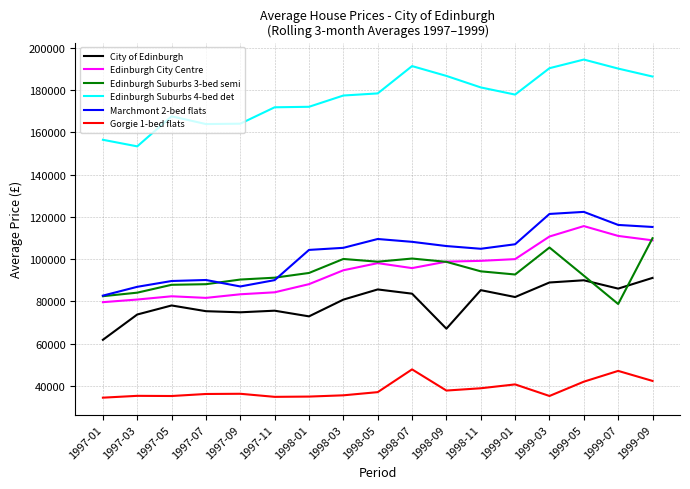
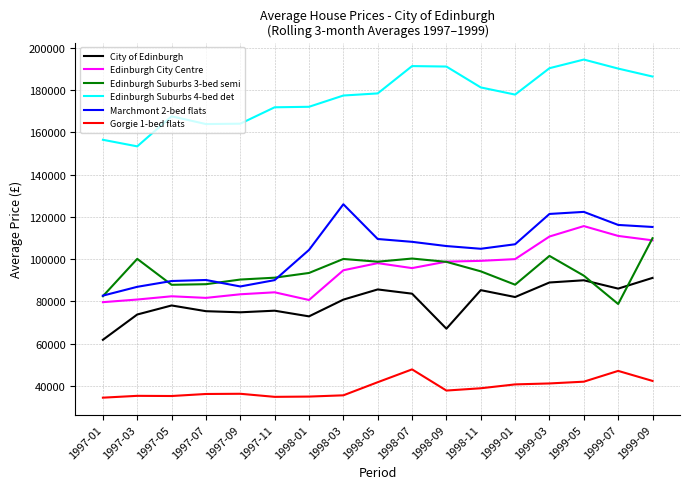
Edinburgh Suburbs 3-bed semi, 1997-03: 84000 -> 100000
Edinburgh City Centre, 1998-01: 88000 -> 81000
Marchmont 2-bed flats, 1998-03: 105000 -> 126000
Gorgie 1-bed flats, 1998-05: 37000 -> 42000
Edinburgh Suburbs 4-bed det, 1998-09: 187000 -> 191000
Edinburgh Suburbs 3-bed semi, 1999-01: 93000 -> 88000
Edinburgh Suburbs 3-bed semi, 1999-03: 106000 -> 102000
Gorgie 1-bed flats, 1999-03: 35000 -> 41000
